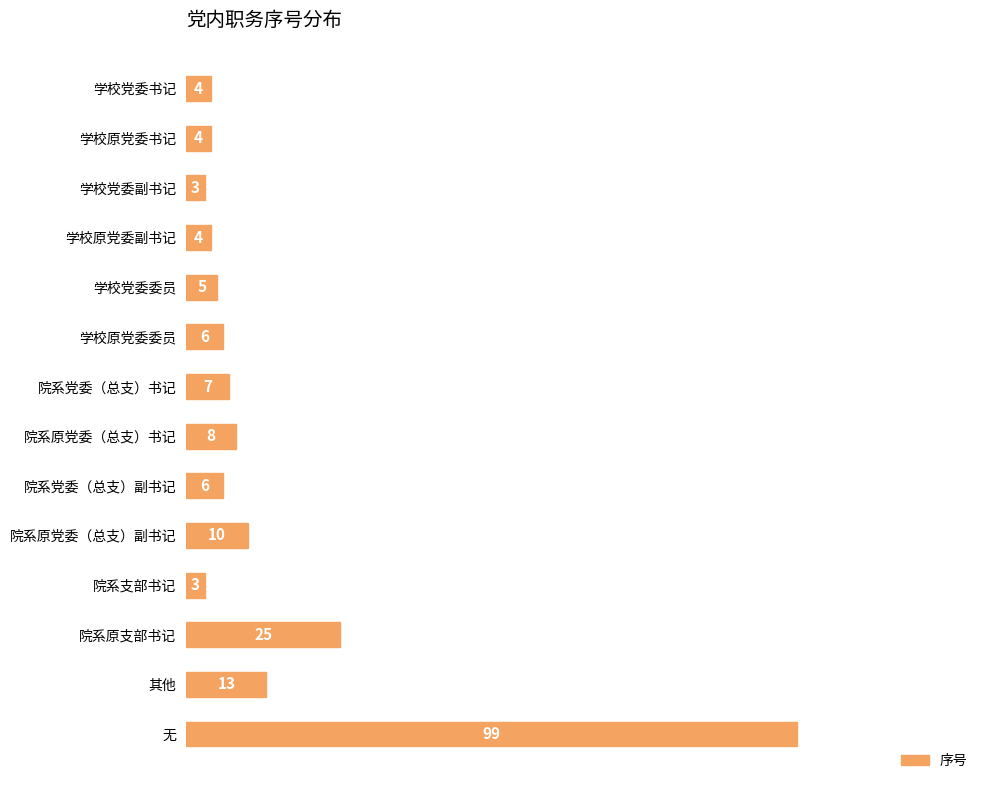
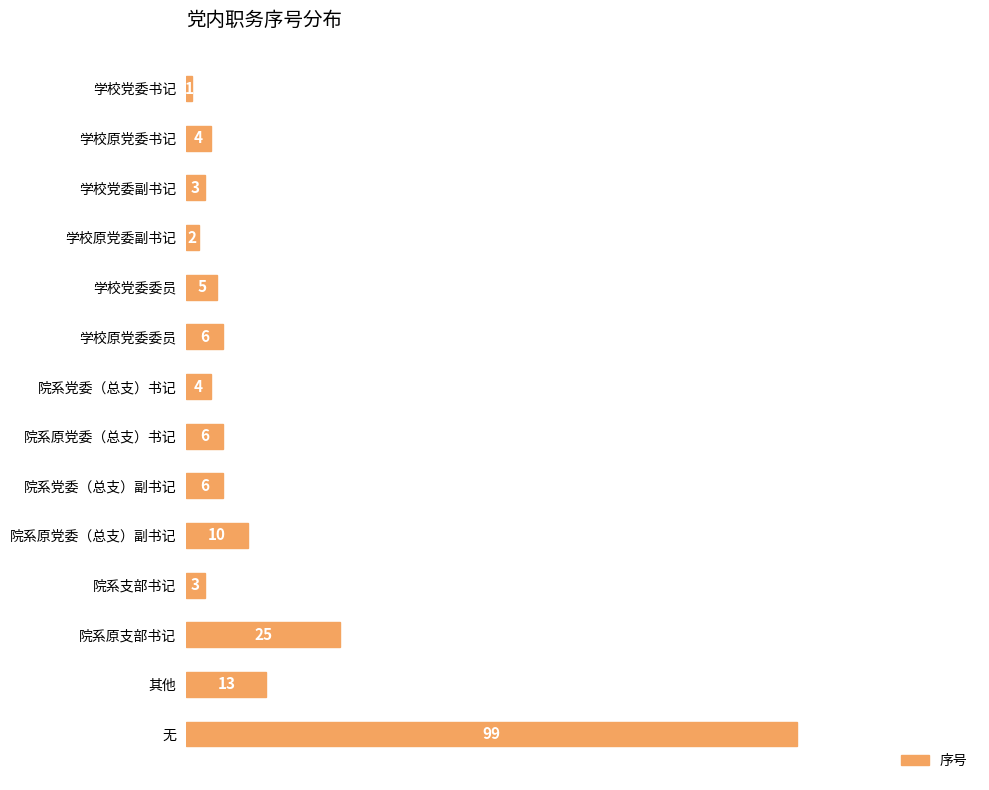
学校党委书记: 4 -> 1
学校原党委副书记: 4 -> 2
院系党委（总支）书记: 7 -> 4
院系原党委（总支）书记: 8 -> 6
